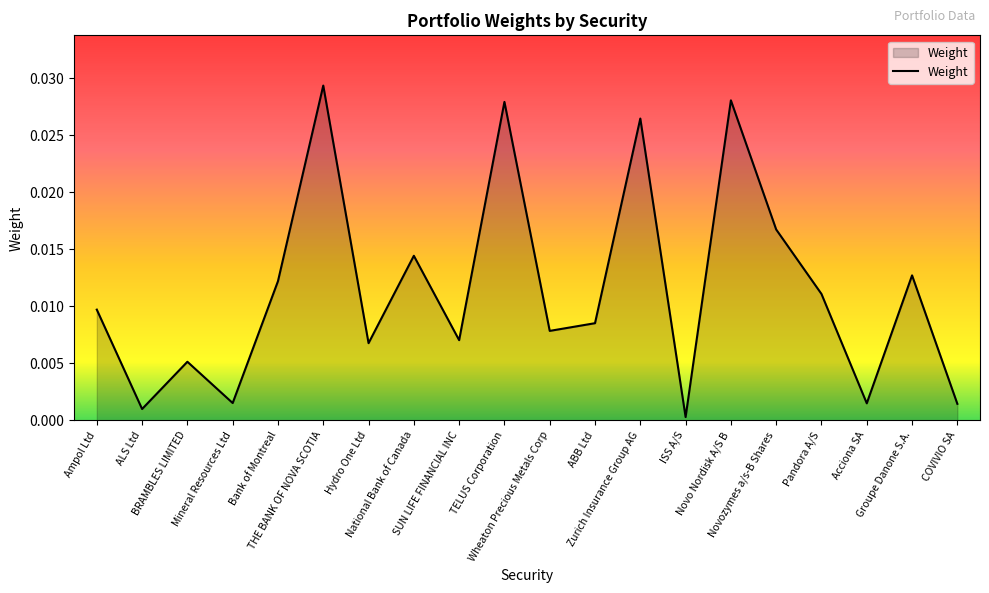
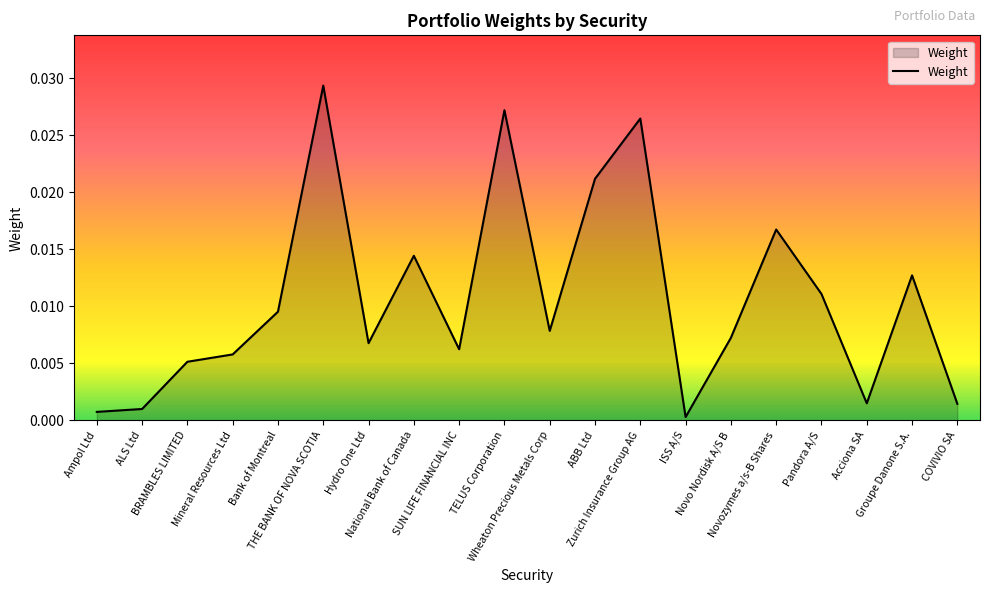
Ampol Ltd: 0.0097 -> 0.0008
Mineral Resources Ltd: 0.0015 -> 0.0058
Bank of Montreal: 0.0122 -> 0.0095
SUN LIFE FINANCIAL INC: 0.0070 -> 0.0062
TELUS Corporation: 0.0279 -> 0.0272
ABB Ltd: 0.0085 -> 0.0212
Novo Nordisk A/S B: 0.0281 -> 0.0072
